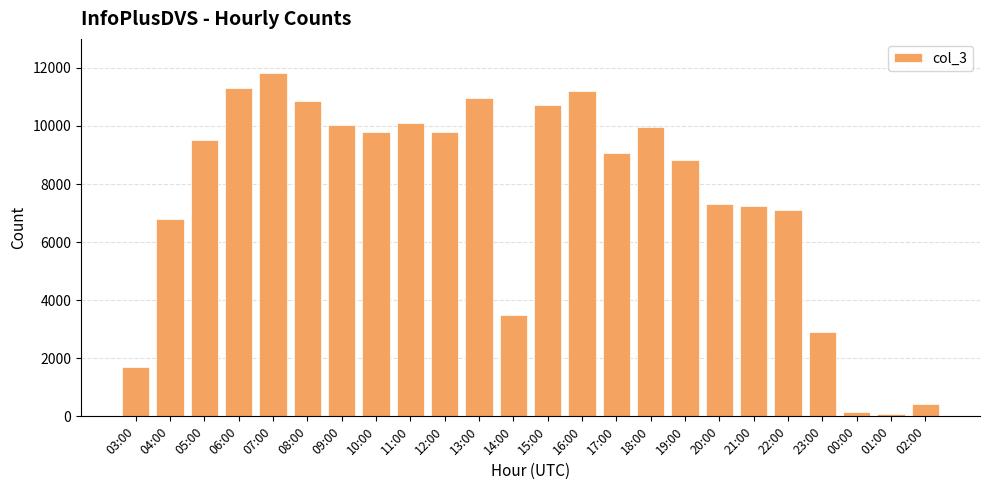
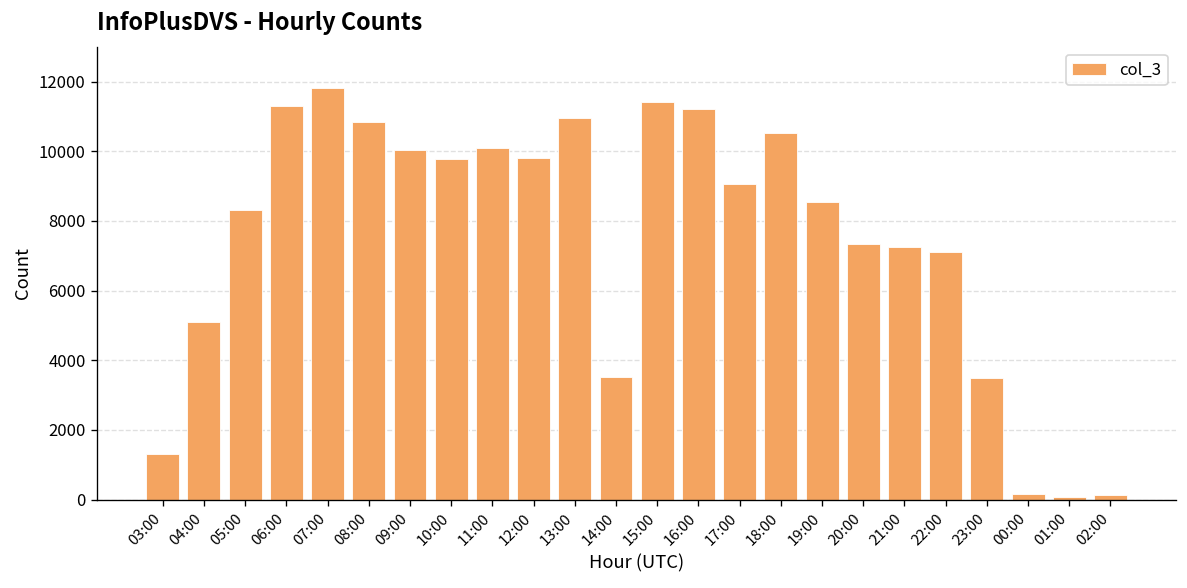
03:00: 1700 -> 1300
04:00: 6800 -> 5100
05:00: 9500 -> 8300
15:00: 10700 -> 11400
18:00: 10000 -> 10500
19:00: 8800 -> 8500
23:00: 2900 -> 3500
02:00: 400 -> 100
